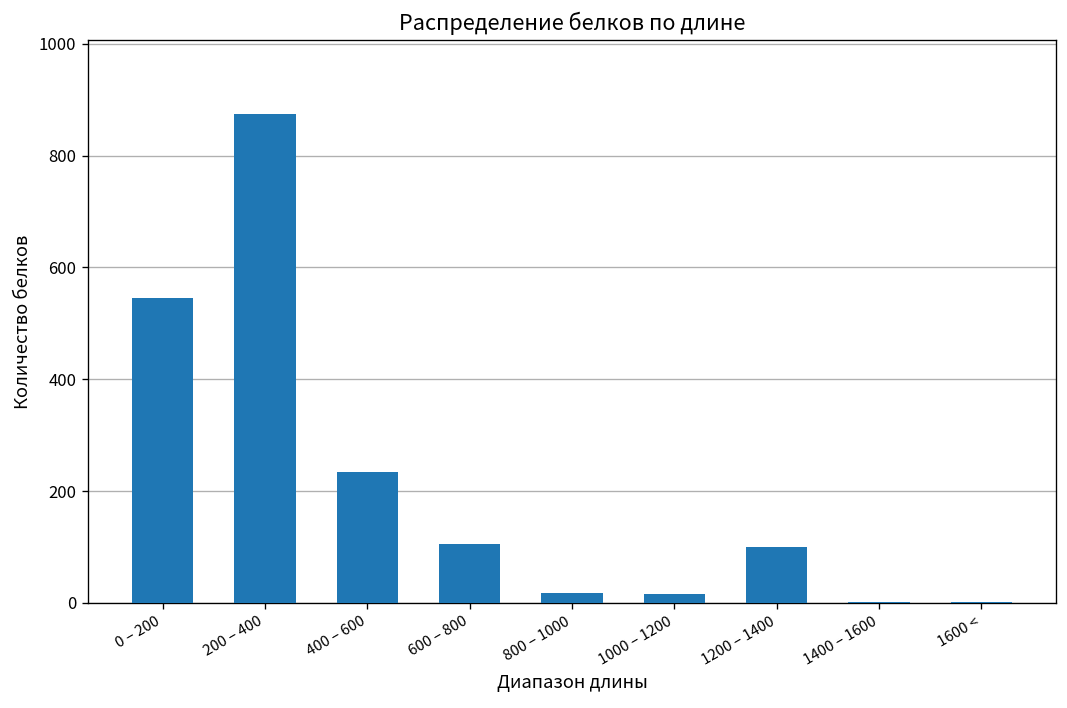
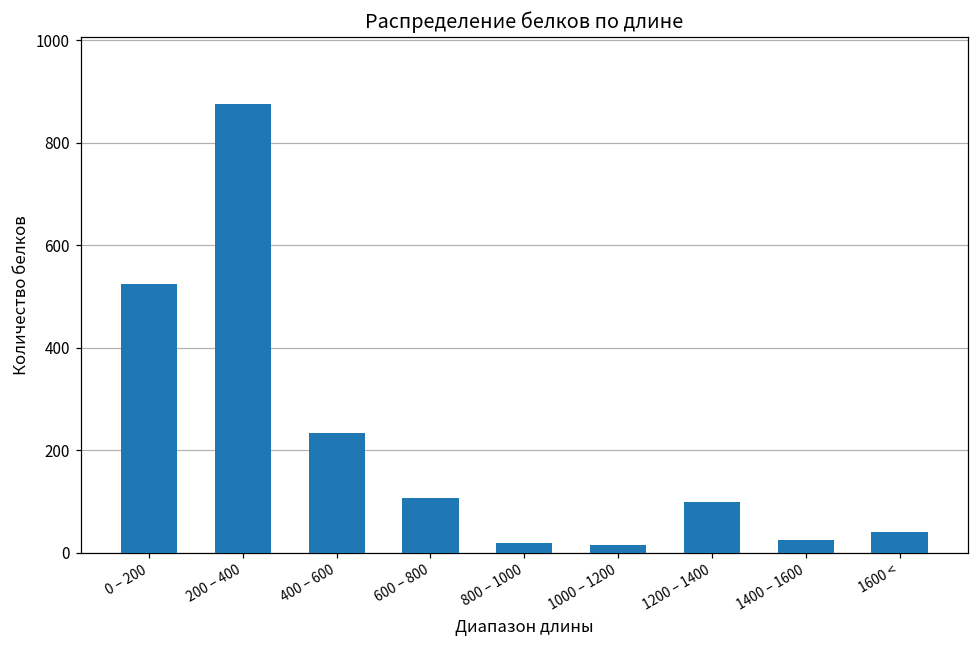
0 – 200: 550 -> 520
1400 – 1600: 0 -> 30
1600 <: 0 -> 40
